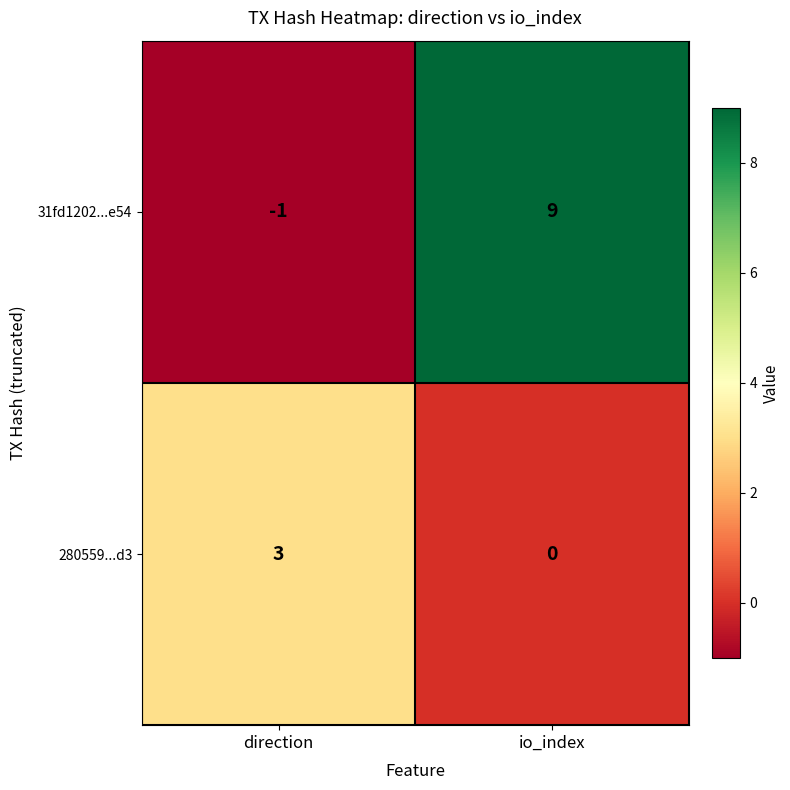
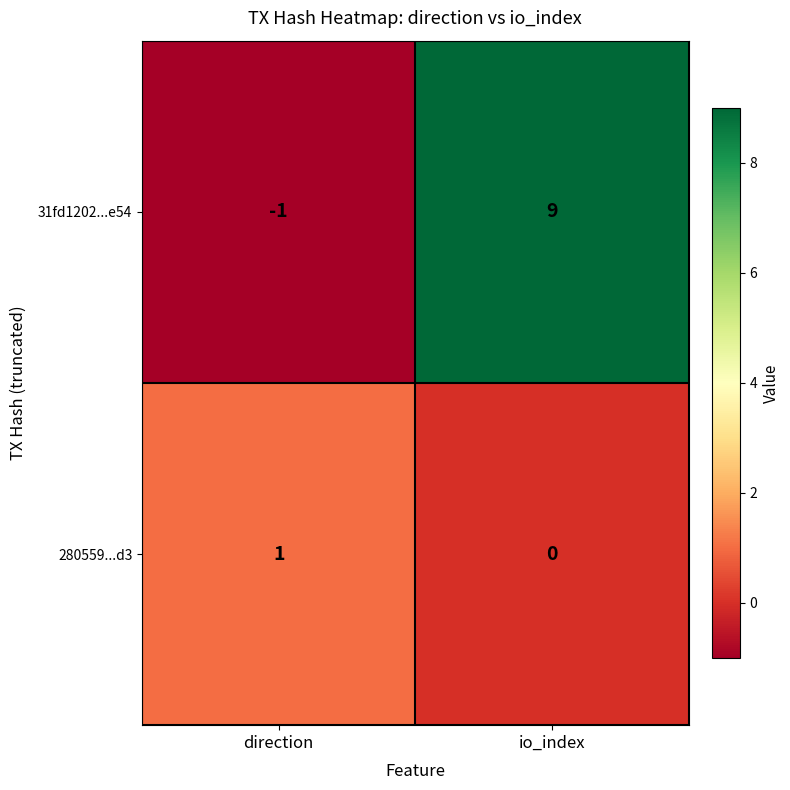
280559...d3, direction: 3 -> 1
